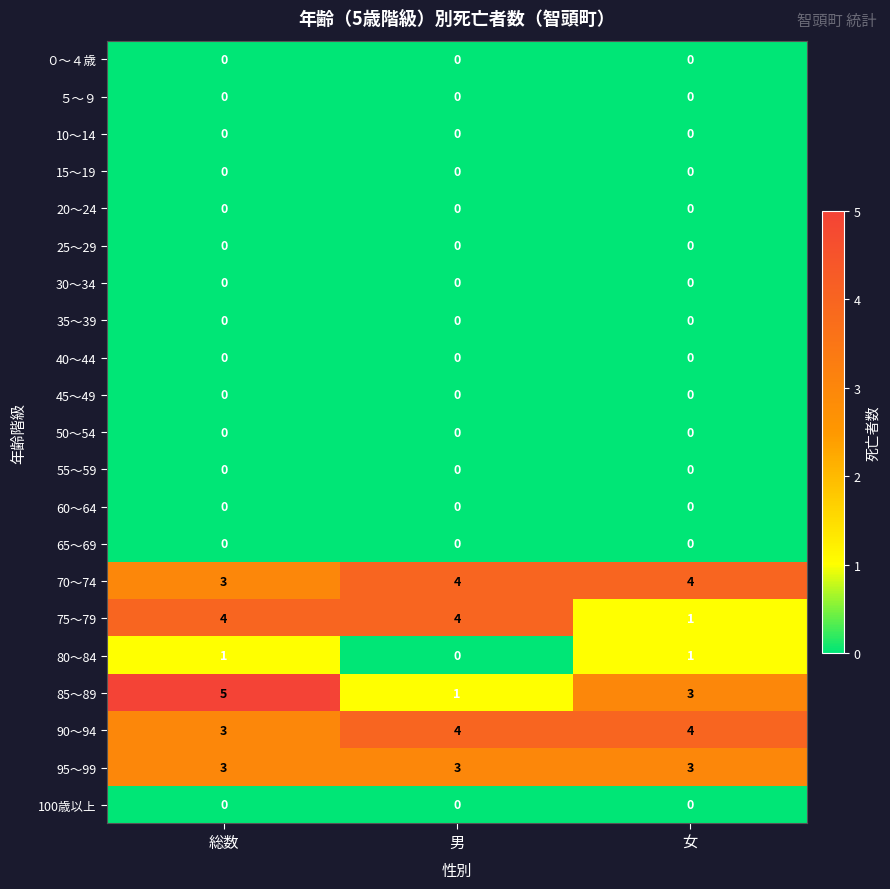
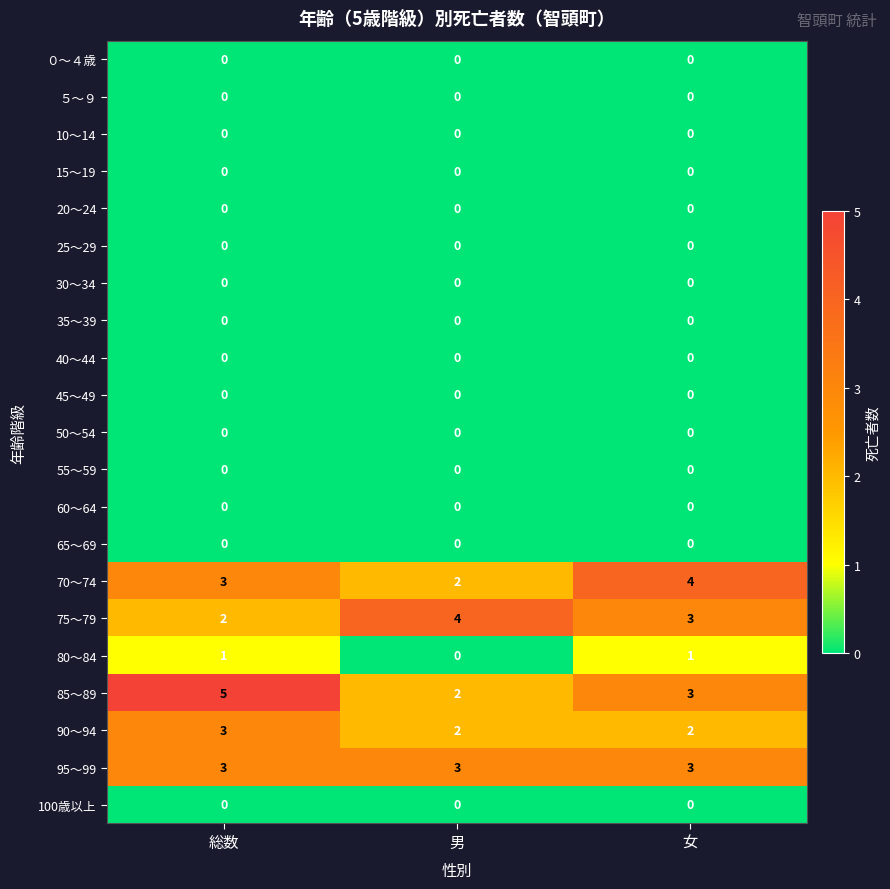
70～74, 男: 4 -> 2
75～79, 総数: 4 -> 2
75～79, 女: 1 -> 3
85～89, 男: 1 -> 2
90～94, 男: 4 -> 2
90～94, 女: 4 -> 2
